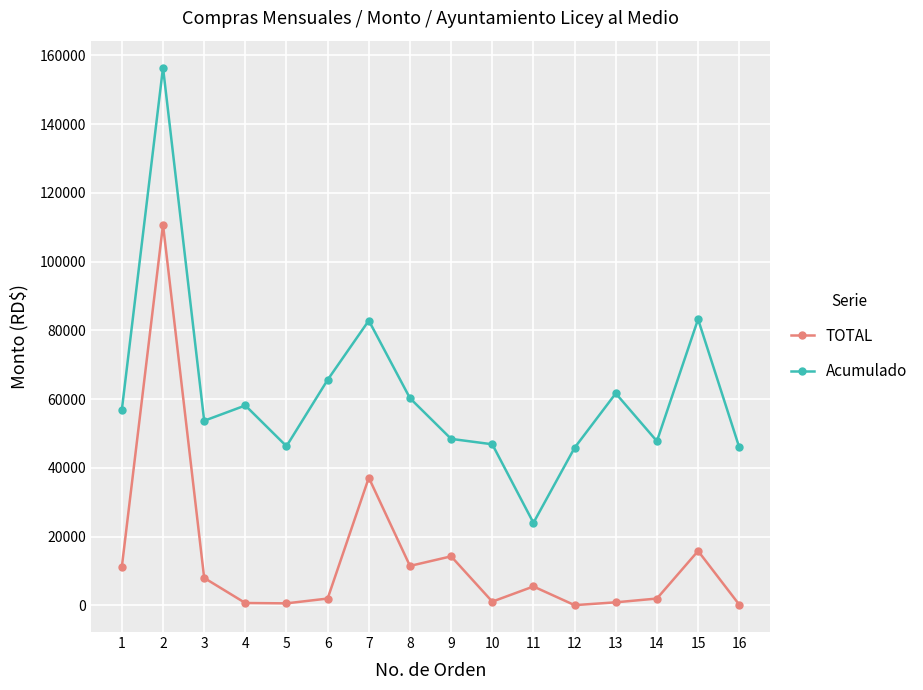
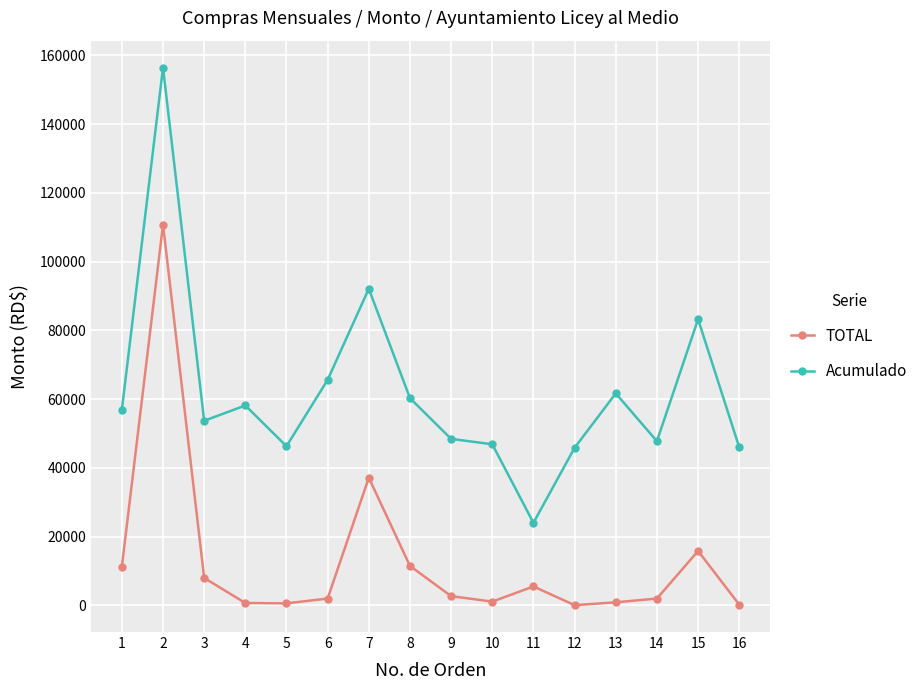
Acumulado, 7: 83000 -> 92000
TOTAL, 9: 14000 -> 3000
